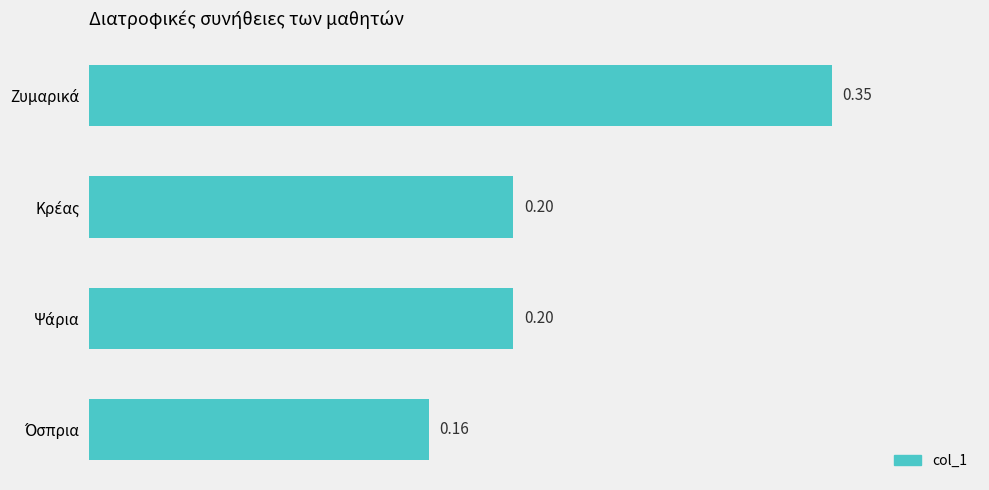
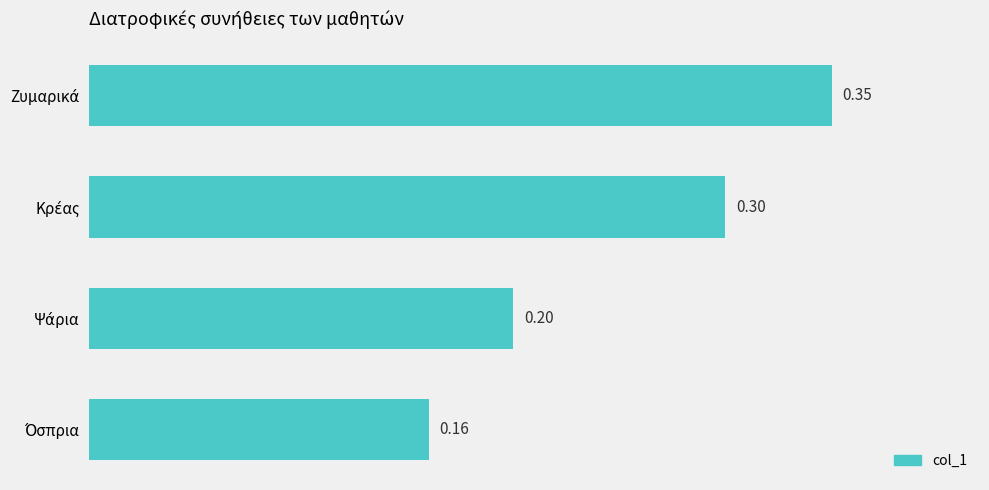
Κρέας: 0.20 -> 0.30
